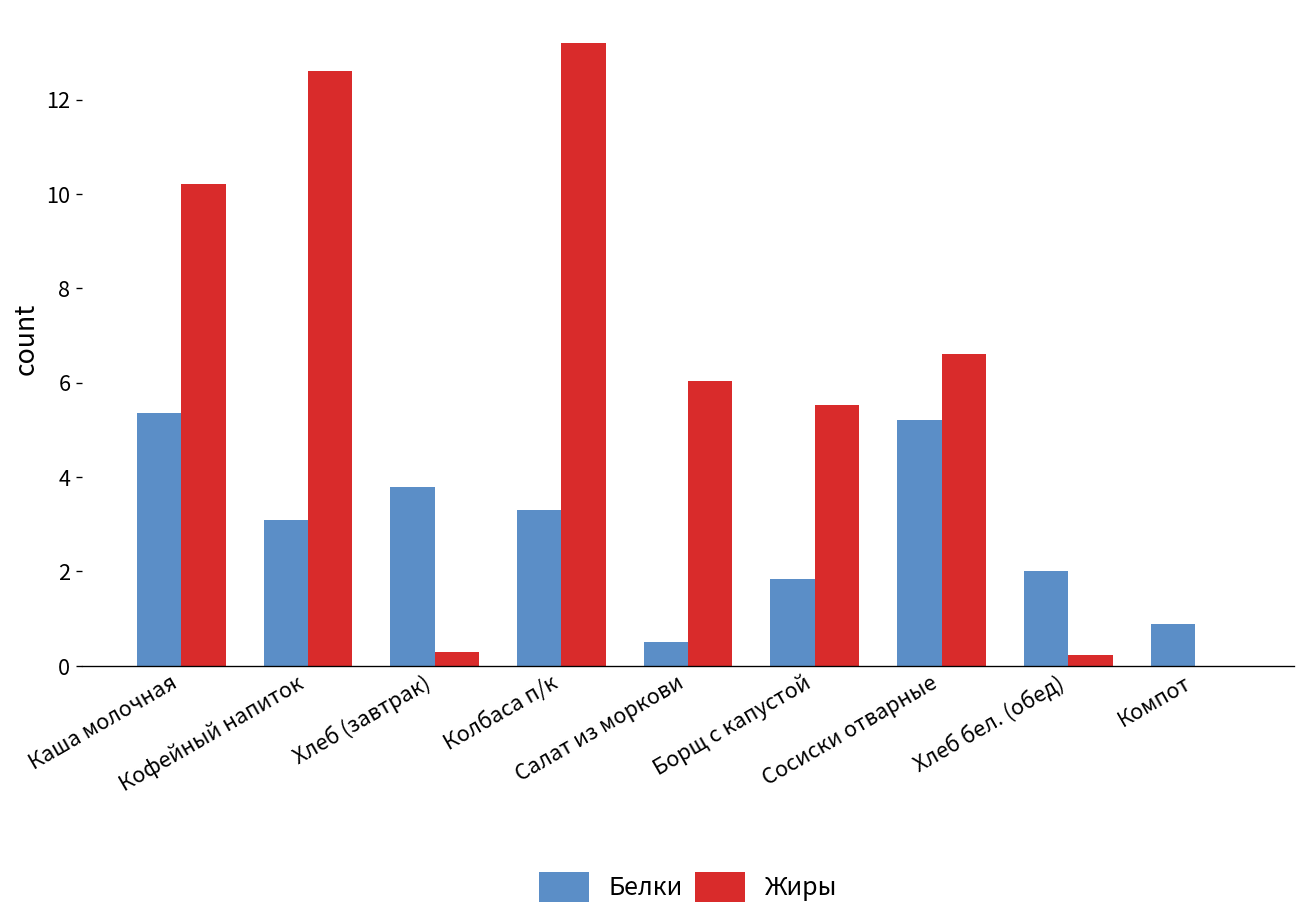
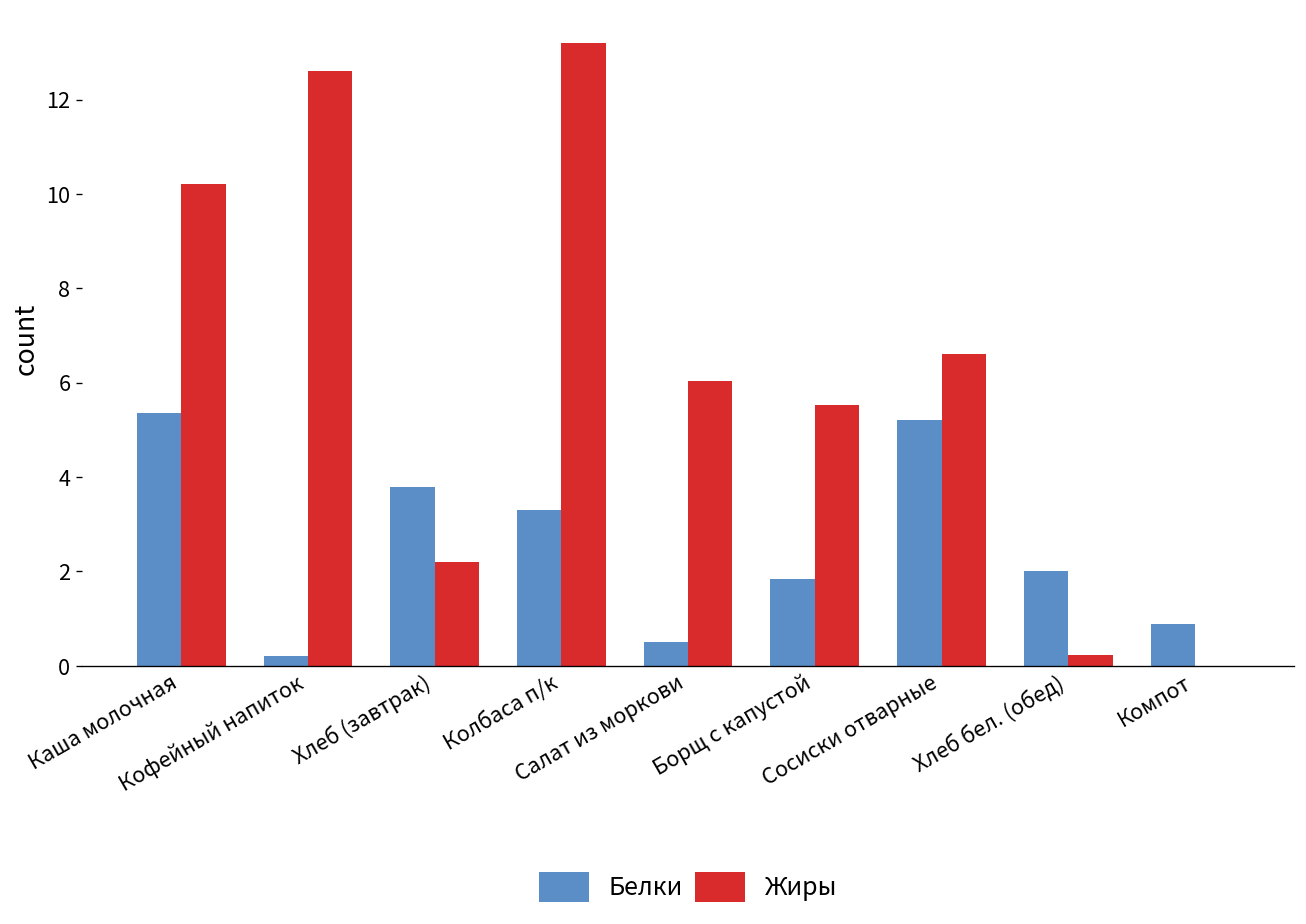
Белки, Кофейный напиток: 3.1 -> 0.2
Жиры, Хлеб (завтрак): 0.3 -> 2.2
